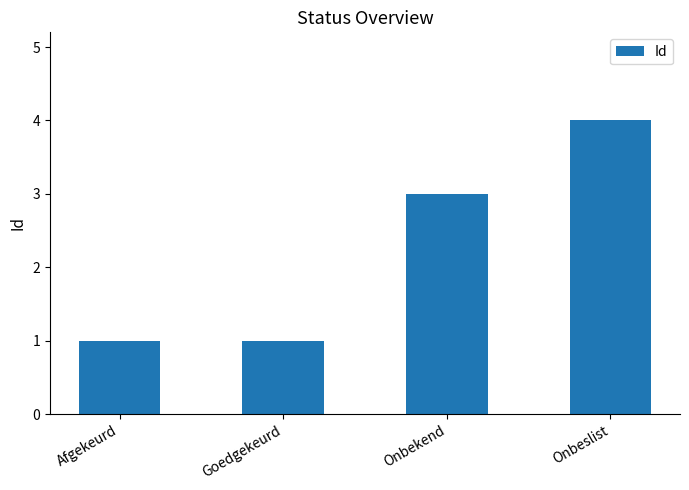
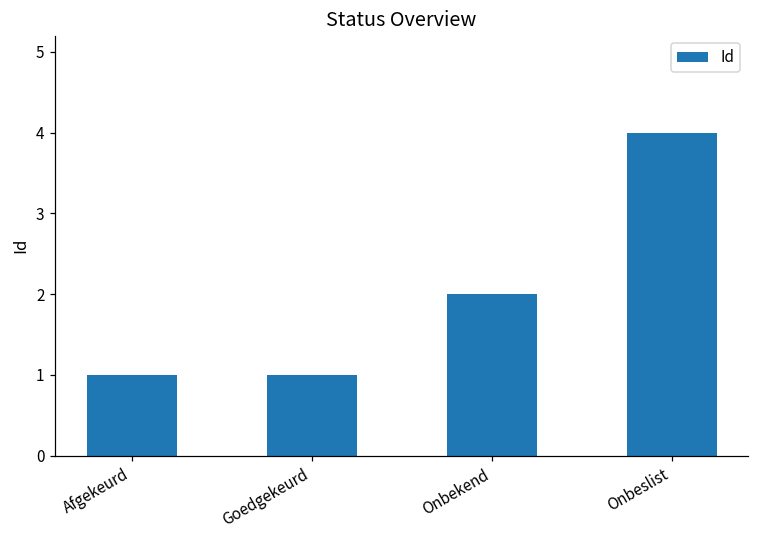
Onbekend: 3 -> 2
